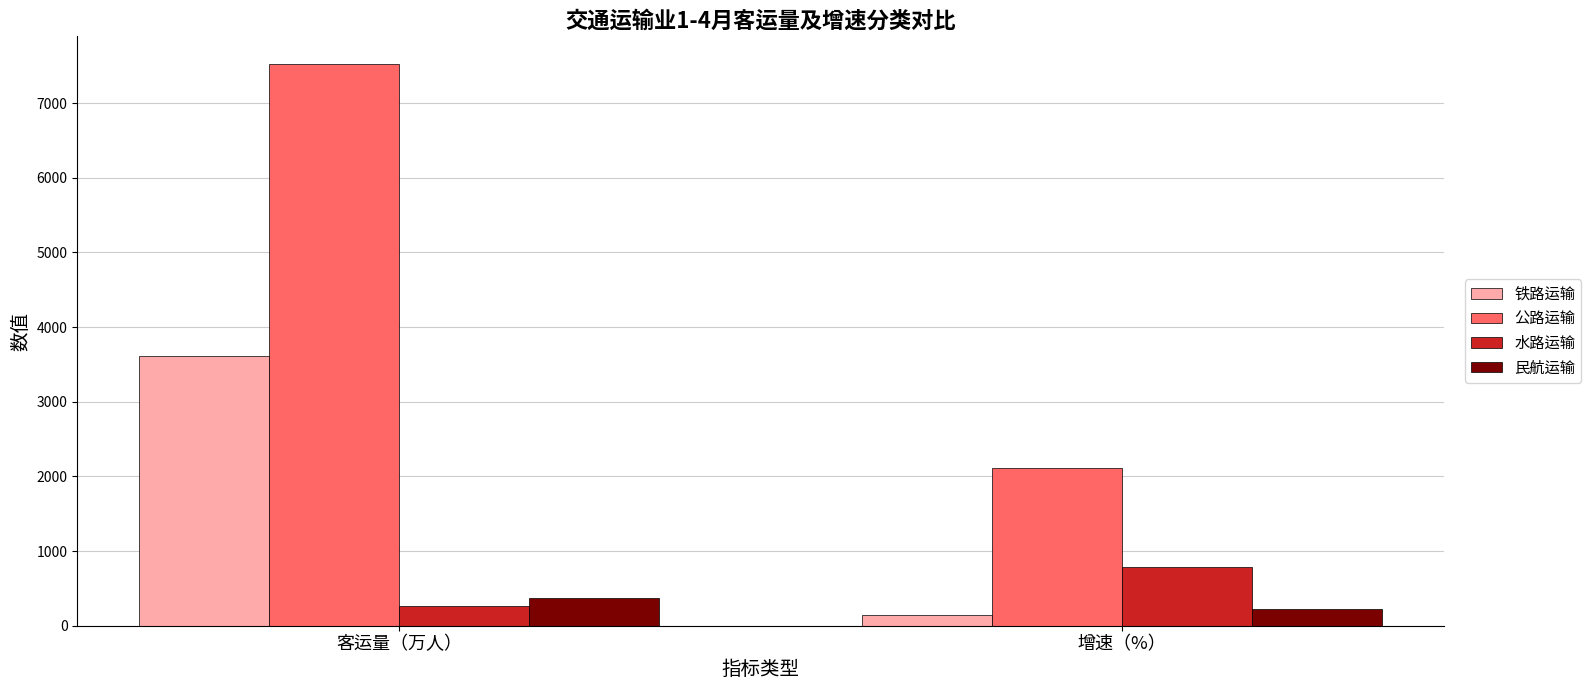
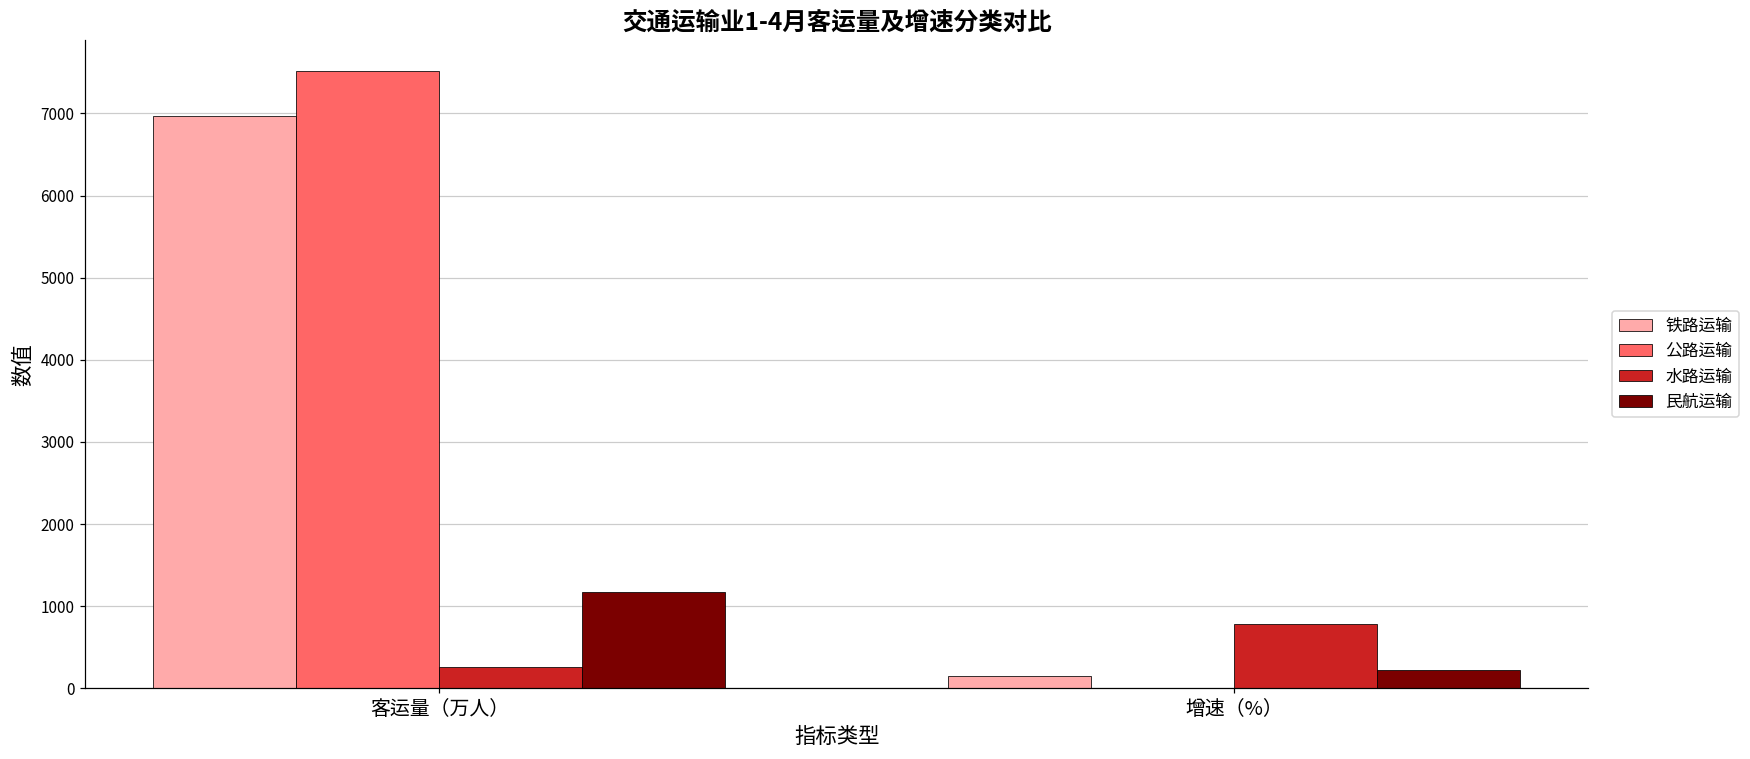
铁路运输, 客运量（万人）: 3600 -> 7000
民航运输, 客运量（万人）: 400 -> 1200
公路运输, 增速（%）: 2100 -> 0
